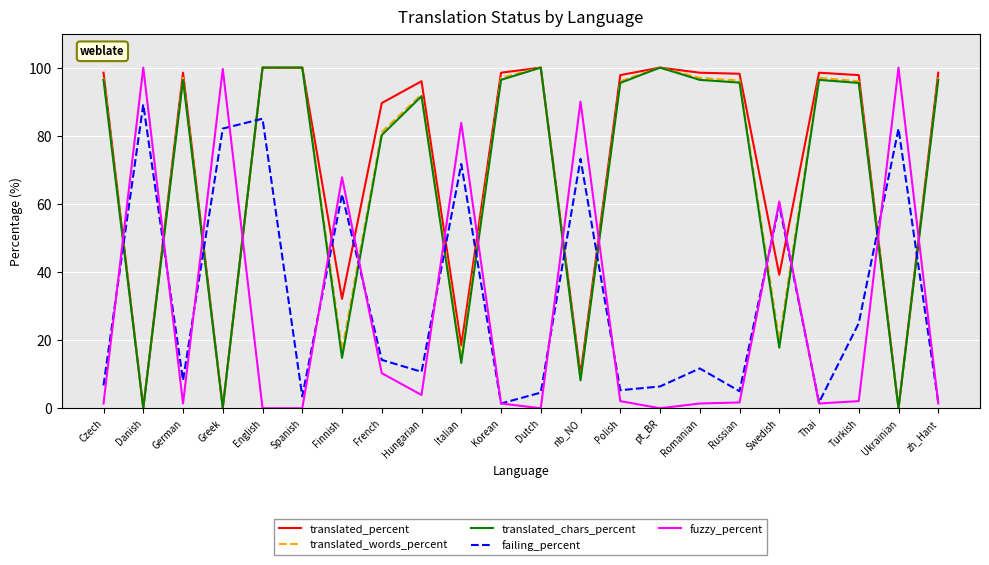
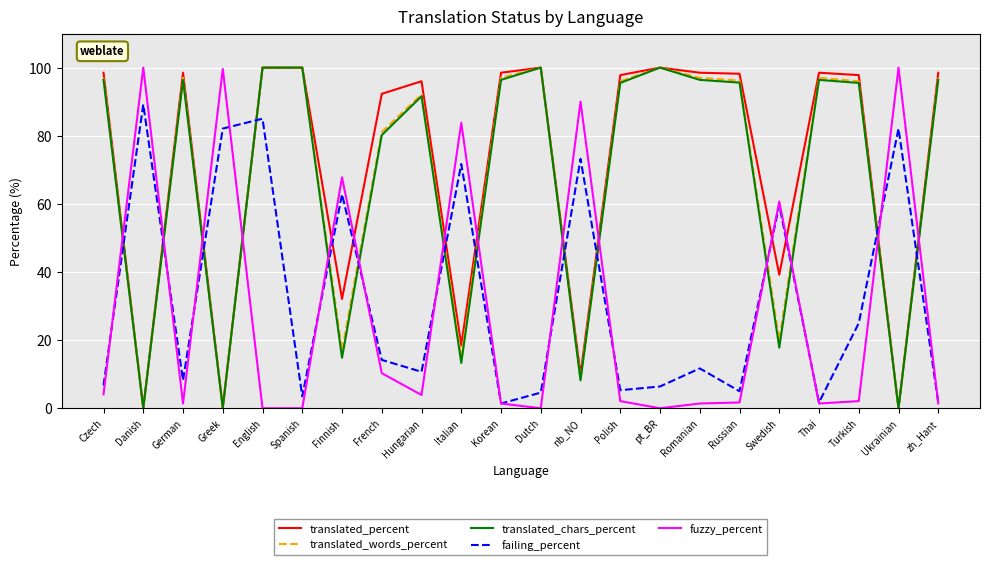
fuzzy_percent, Czech: 1 -> 4
translated_percent, French: 90 -> 92
